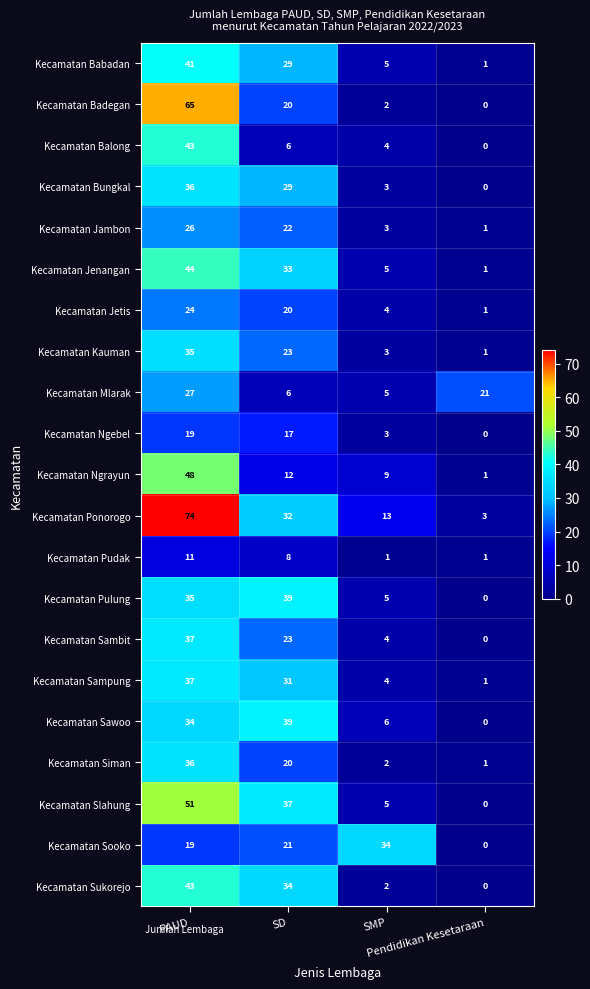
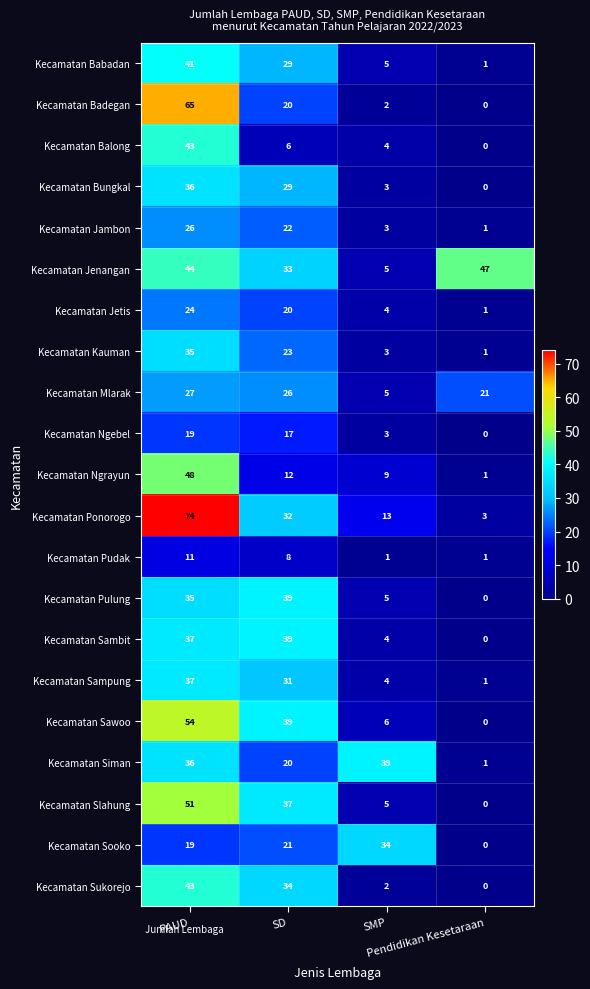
Kecamatan Jenangan, Pendidikan Kesetaraan: 1 -> 47
Kecamatan Mlarak, SD: 6 -> 26
Kecamatan Sambit, SD: 23 -> 39
Kecamatan Sawoo, PAUD: 34 -> 54
Kecamatan Siman, SMP: 2 -> 39
